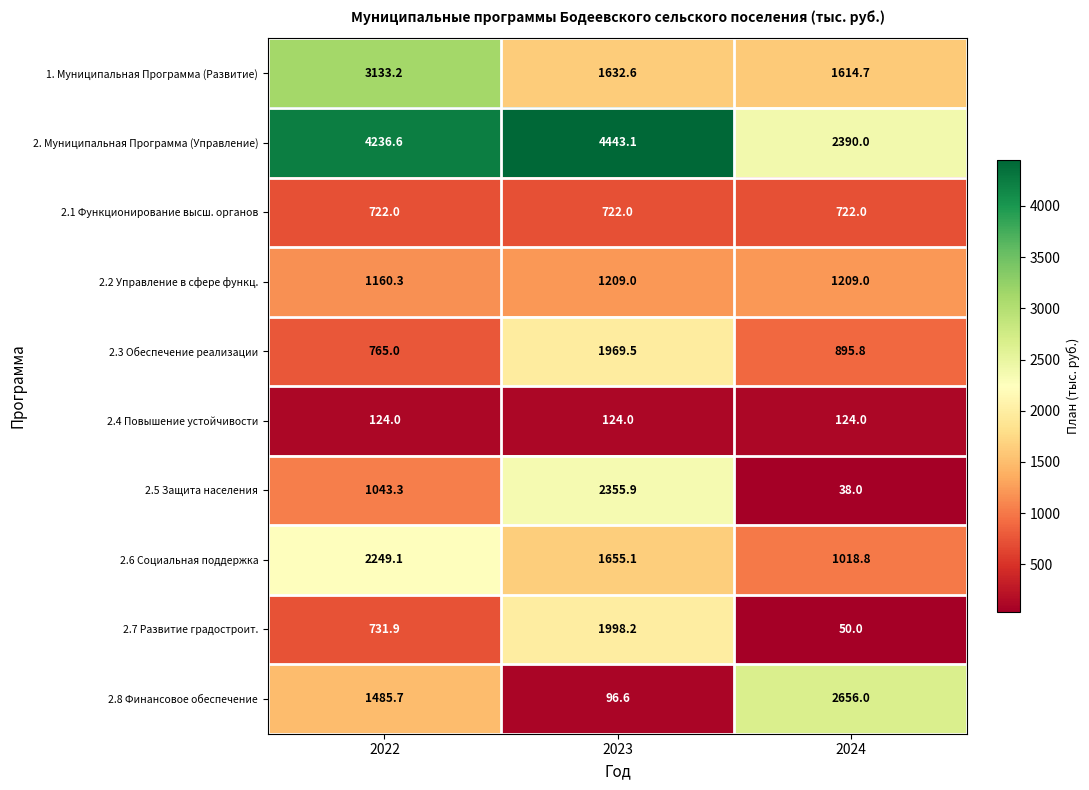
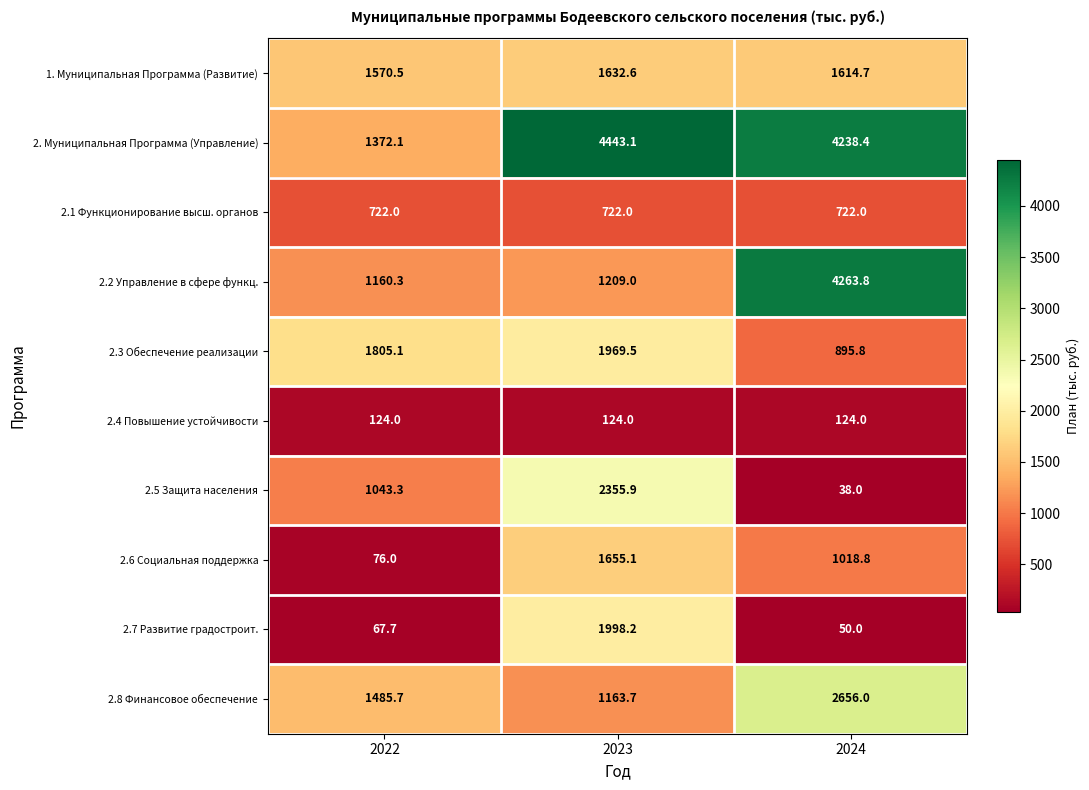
1. Муниципальная Программа (Развитие), 2022: 3133.2 -> 1570.5
2. Муниципальная Программа (Управление), 2022: 4236.6 -> 1372.1
2. Муниципальная Программа (Управление), 2024: 2390.0 -> 4238.4
2.2 Управление в сфере функц., 2024: 1209.0 -> 4263.8
2.3 Обеспечение реализации, 2022: 765.0 -> 1805.1
2.6 Социальная поддержка, 2022: 2249.1 -> 76.0
2.7 Развитие градостроит., 2022: 731.9 -> 67.7
2.8 Финансовое обеспечение, 2023: 96.6 -> 1163.7
